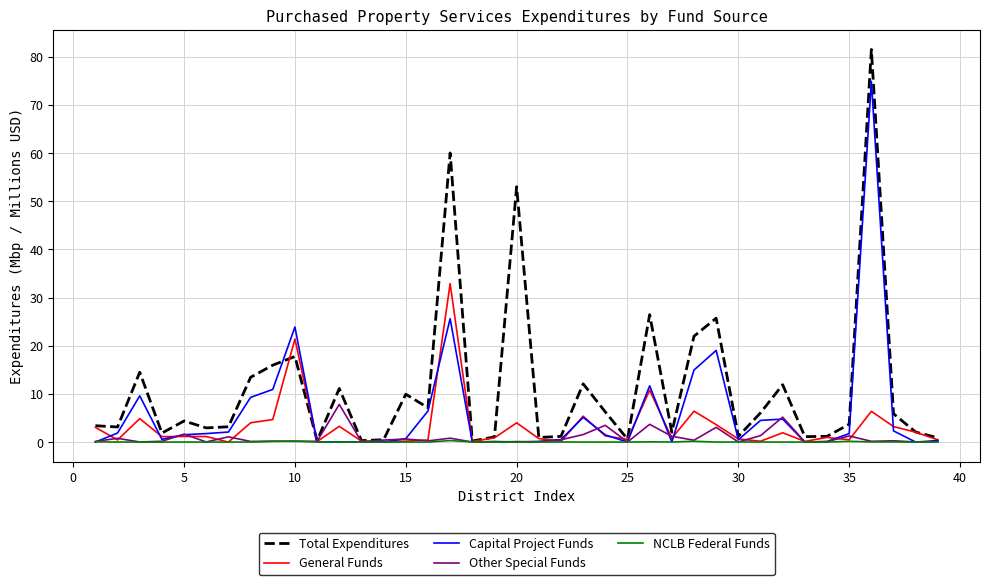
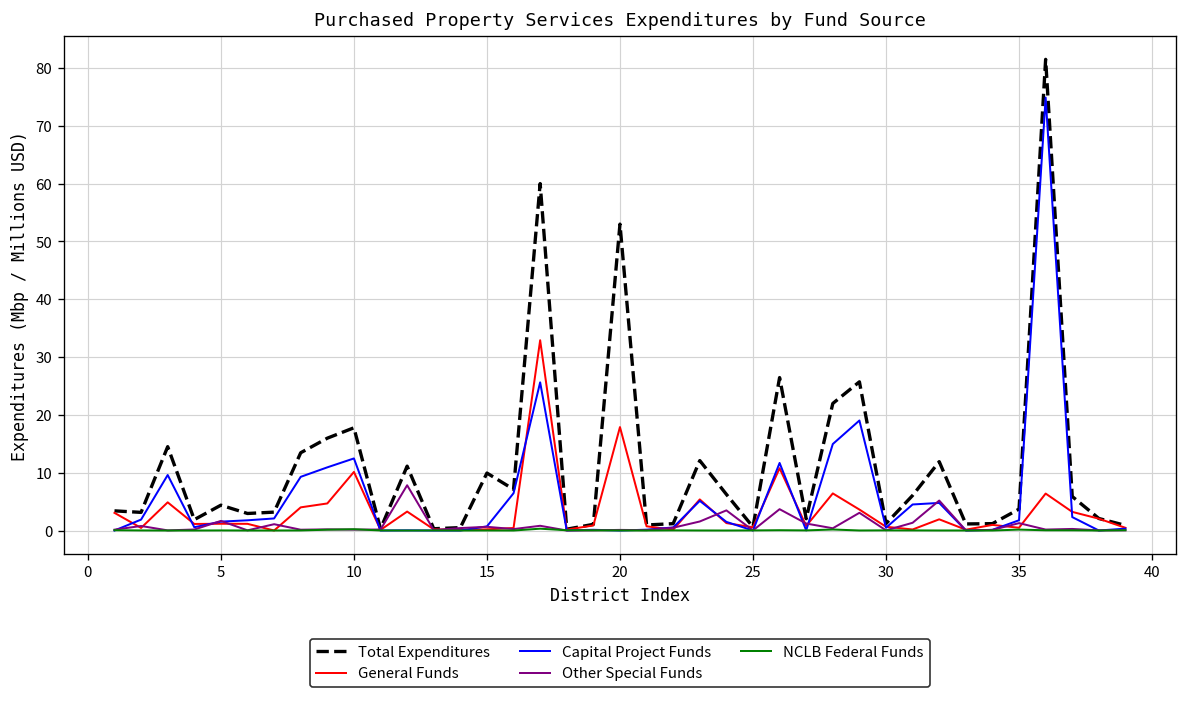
General Funds, 10: 21 -> 10
Capital Project Funds, 10: 24 -> 12
General Funds, 20: 4 -> 18
